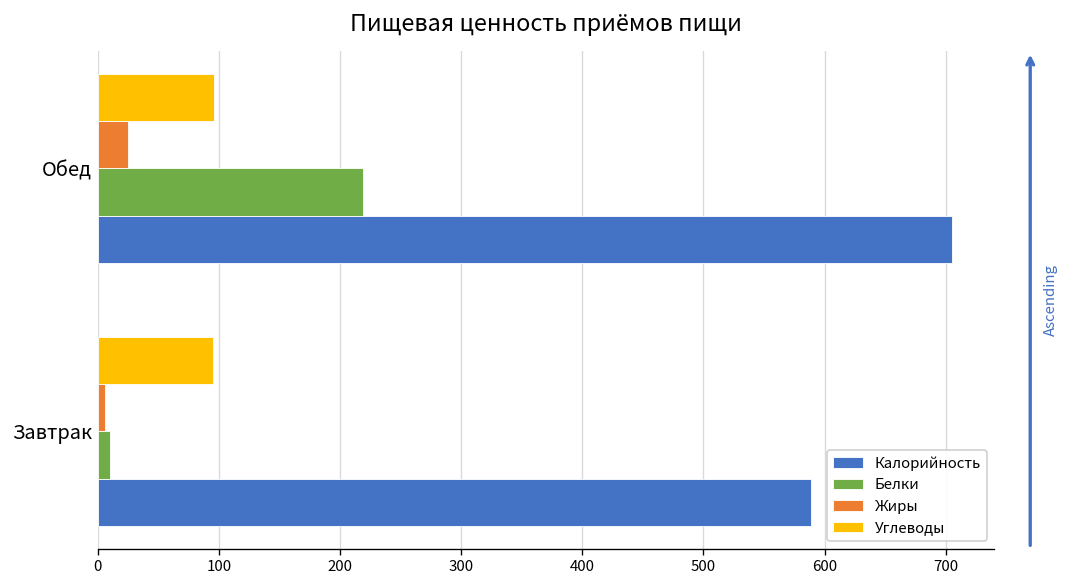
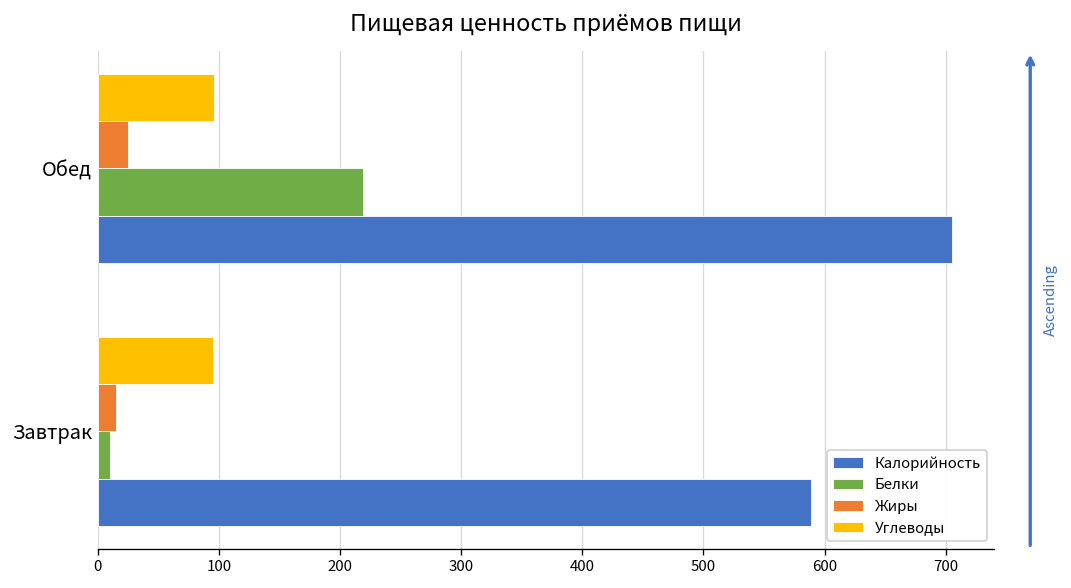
Жиры, Завтрак: 6 -> 15
